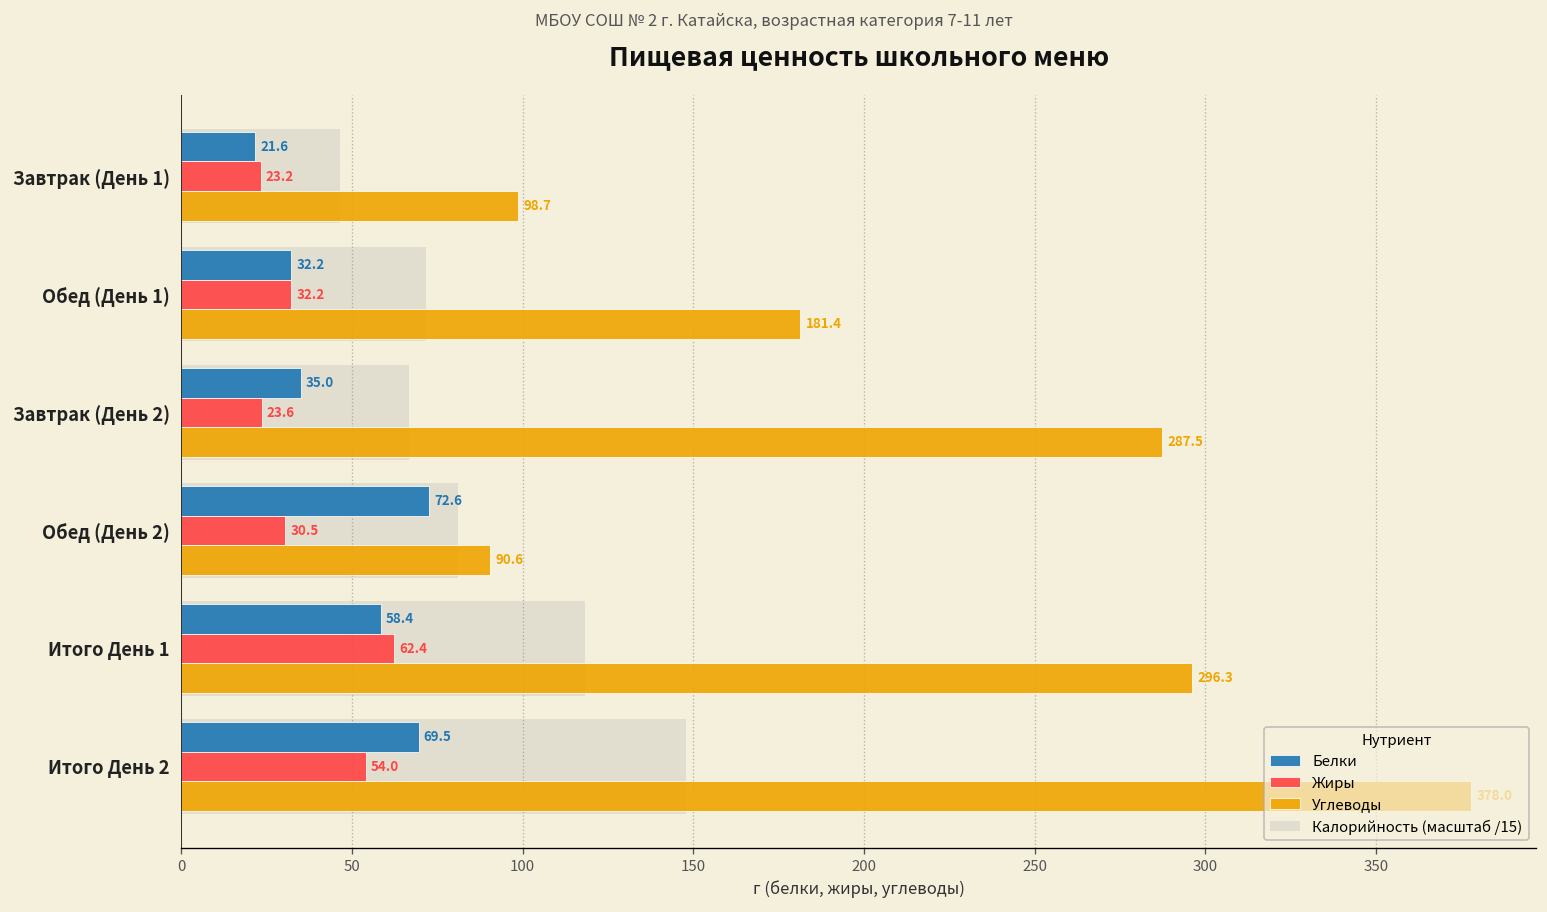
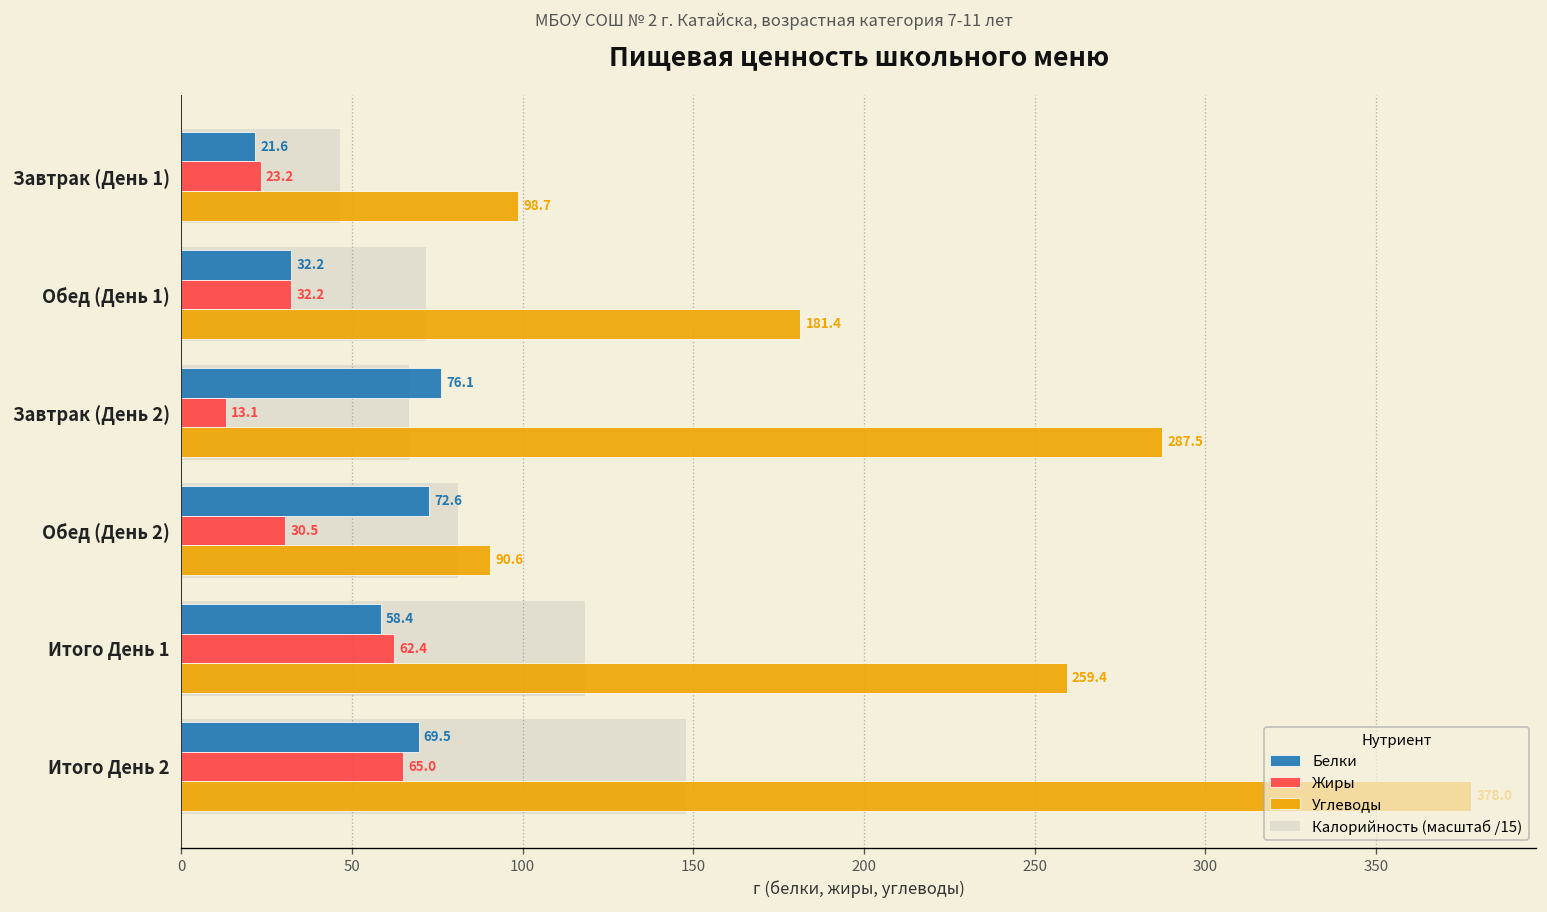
Белки, Завтрак (День 2): 35.0 -> 76.1
Жиры, Завтрак (День 2): 23.6 -> 13.1
Углеводы, Итого День 1: 296.3 -> 259.4
Жиры, Итого День 2: 54.0 -> 65.0
